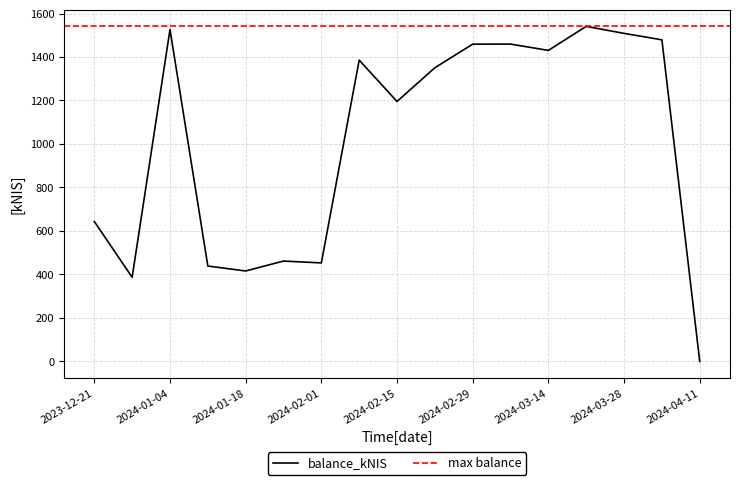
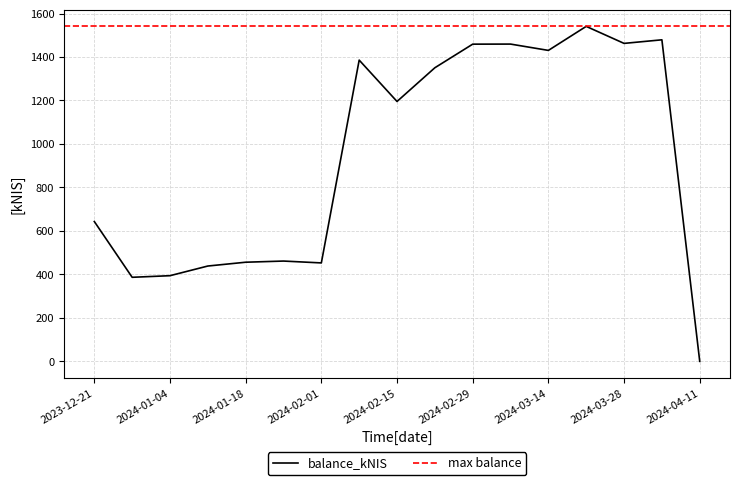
2024-01-04: 1530 -> 390
2024-01-18: 420 -> 460
2024-03-28: 1510 -> 1460
